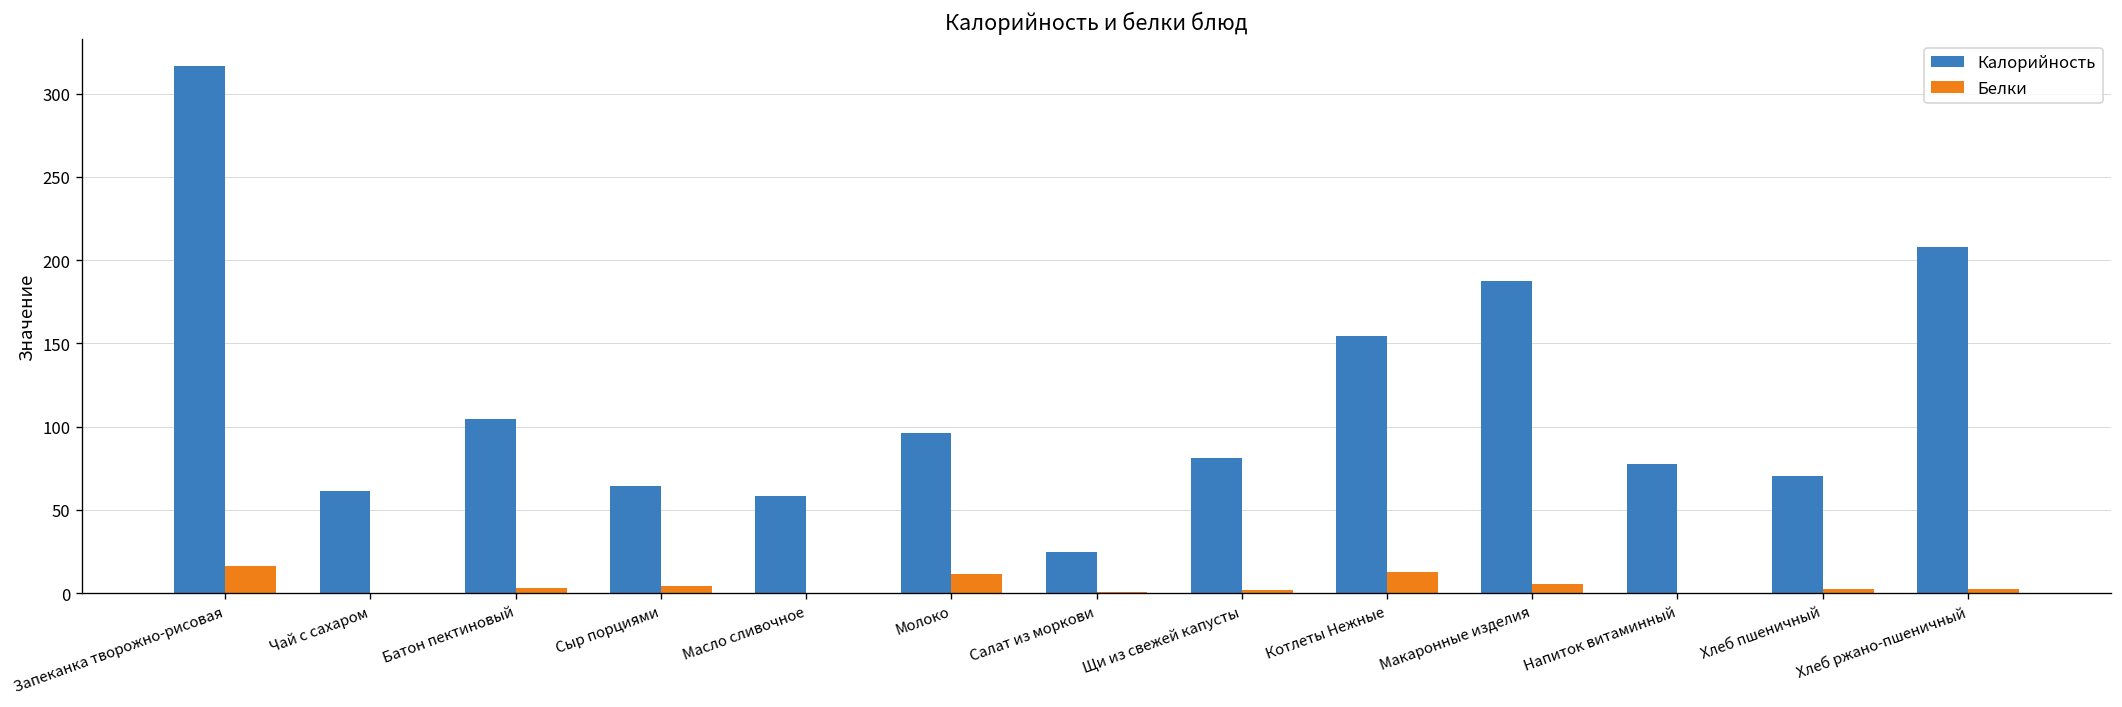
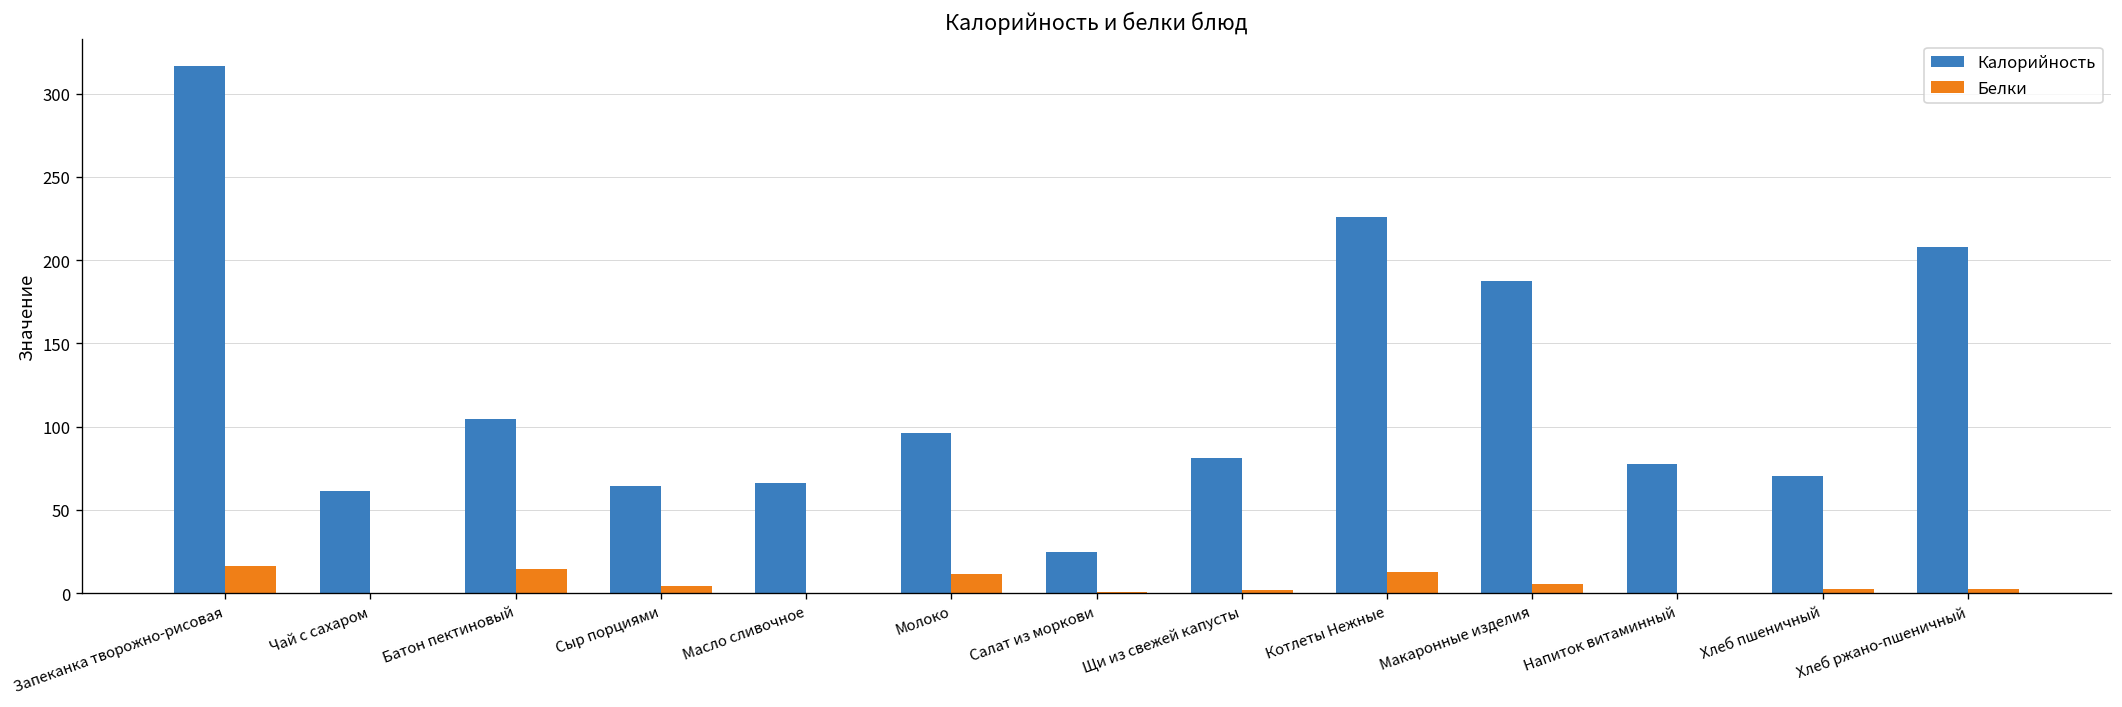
Белки, Батон пектиновый: 3 -> 14
Калорийность, Масло сливочное: 58 -> 66
Калорийность, Котлеты Нежные: 154 -> 226
